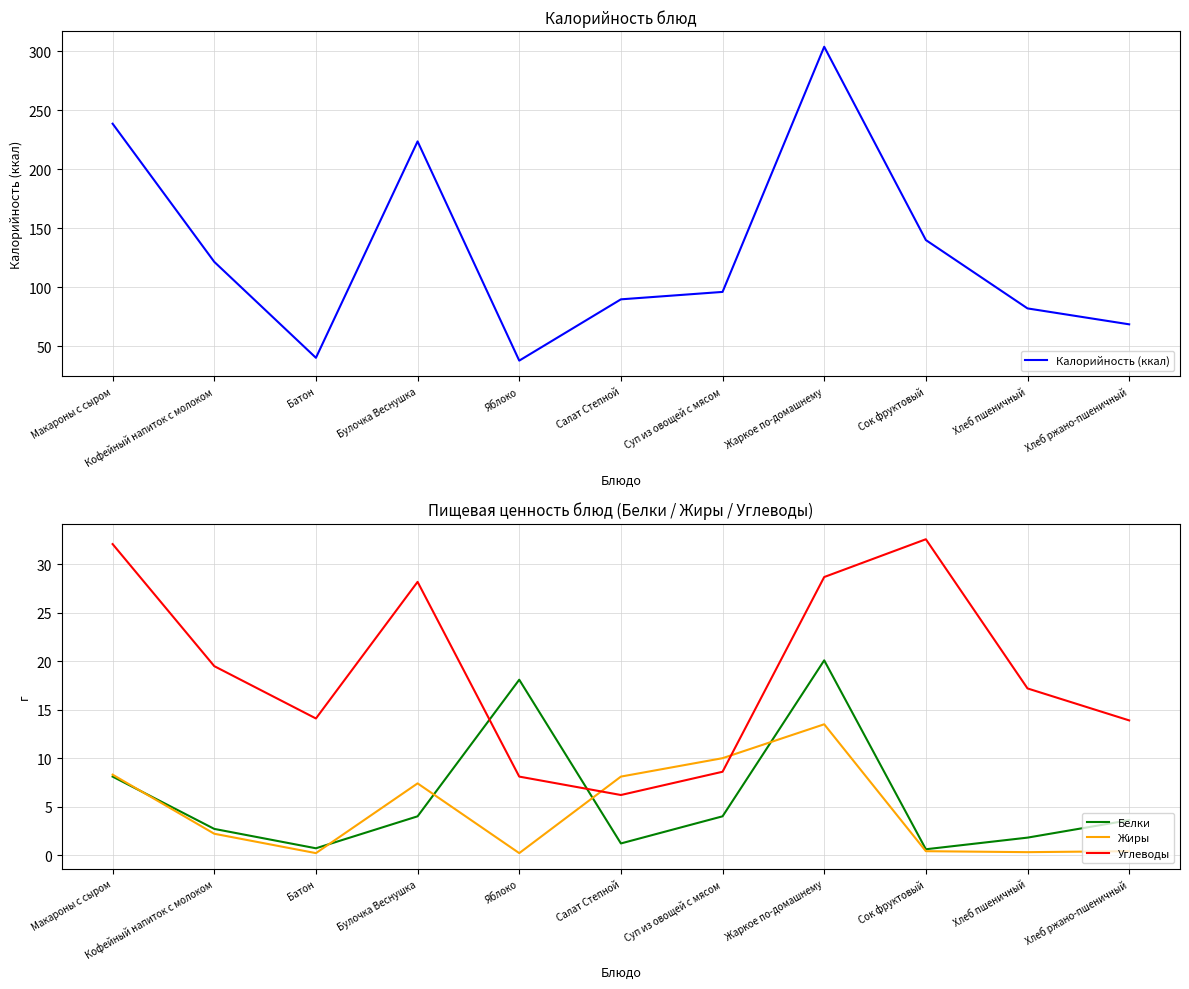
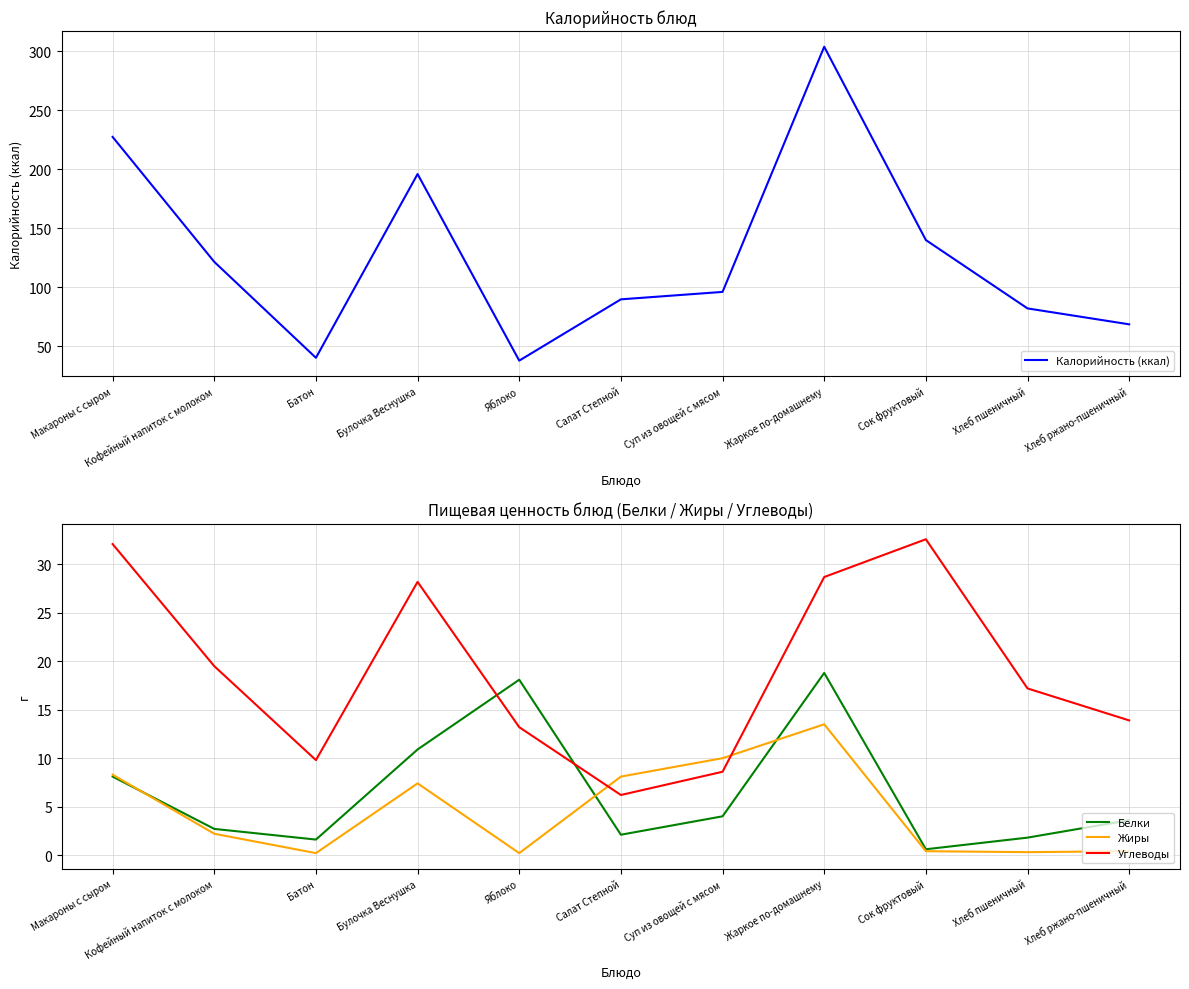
Калорийность блюд, Макароны с сыром: 239 -> 228
Калорийность блюд, Булочка Веснушка: 224 -> 196
Пищевая ценность блюд (Белки / Жиры / Углеводы), Белки, Батон: 1 -> 2
Пищевая ценность блюд (Белки / Жиры / Углеводы), Углеводы, Батон: 14 -> 10
Пищевая ценность блюд (Белки / Жиры / Углеводы), Белки, Булочка Веснушка: 4 -> 11
Пищевая ценность блюд (Белки / Жиры / Углеводы), Углеводы, Яблоко: 8 -> 13
Пищевая ценность блюд (Белки / Жиры / Углеводы), Белки, Салат Степной: 1 -> 2
Пищевая ценность блюд (Белки / Жиры / Углеводы), Белки, Жаркое по-домашнему: 20 -> 19
